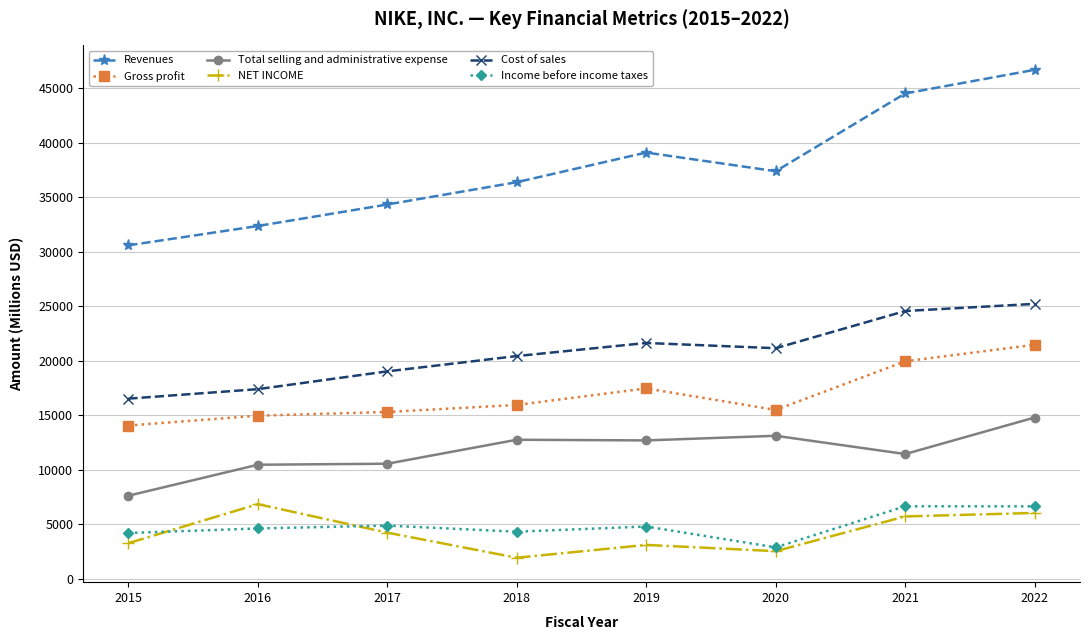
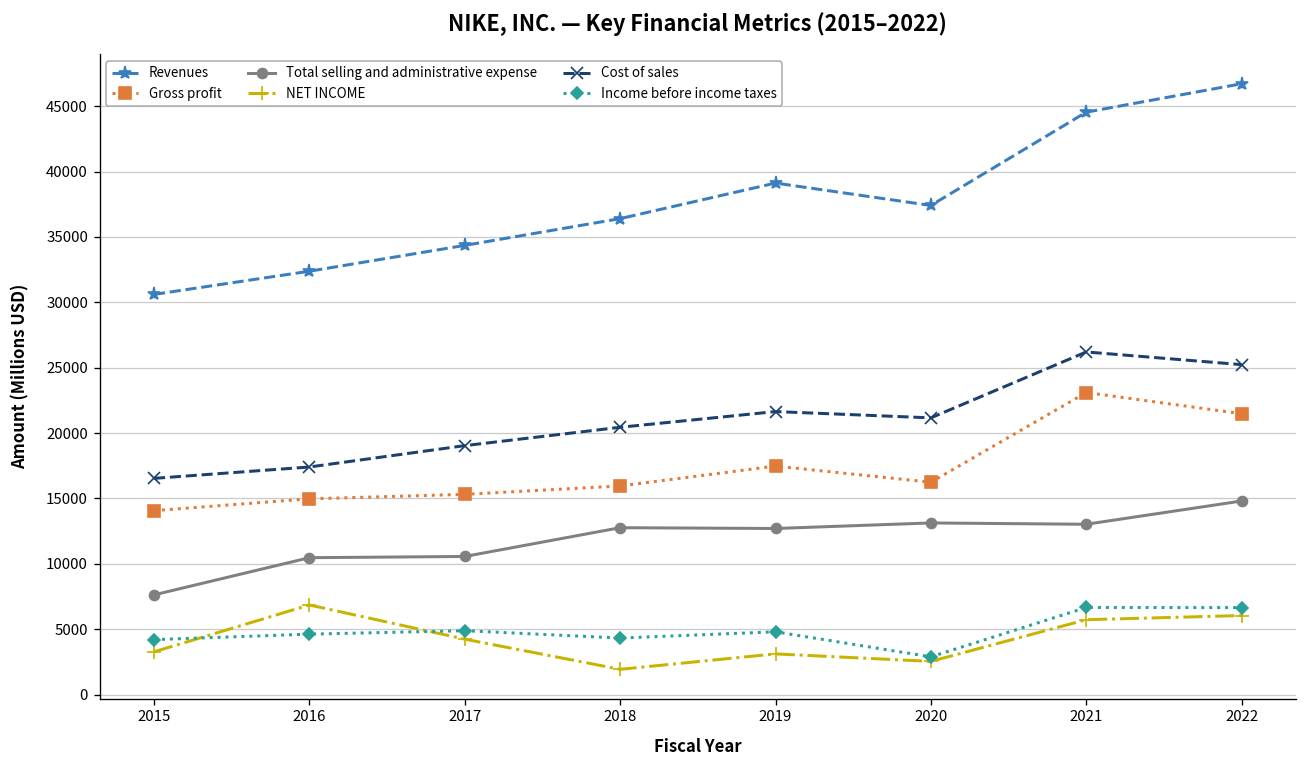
Gross profit, 2020: 15500 -> 16200
Gross profit, 2021: 20000 -> 23100
Total selling and administrative expense, 2021: 11500 -> 13000
Cost of sales, 2021: 24600 -> 26200
